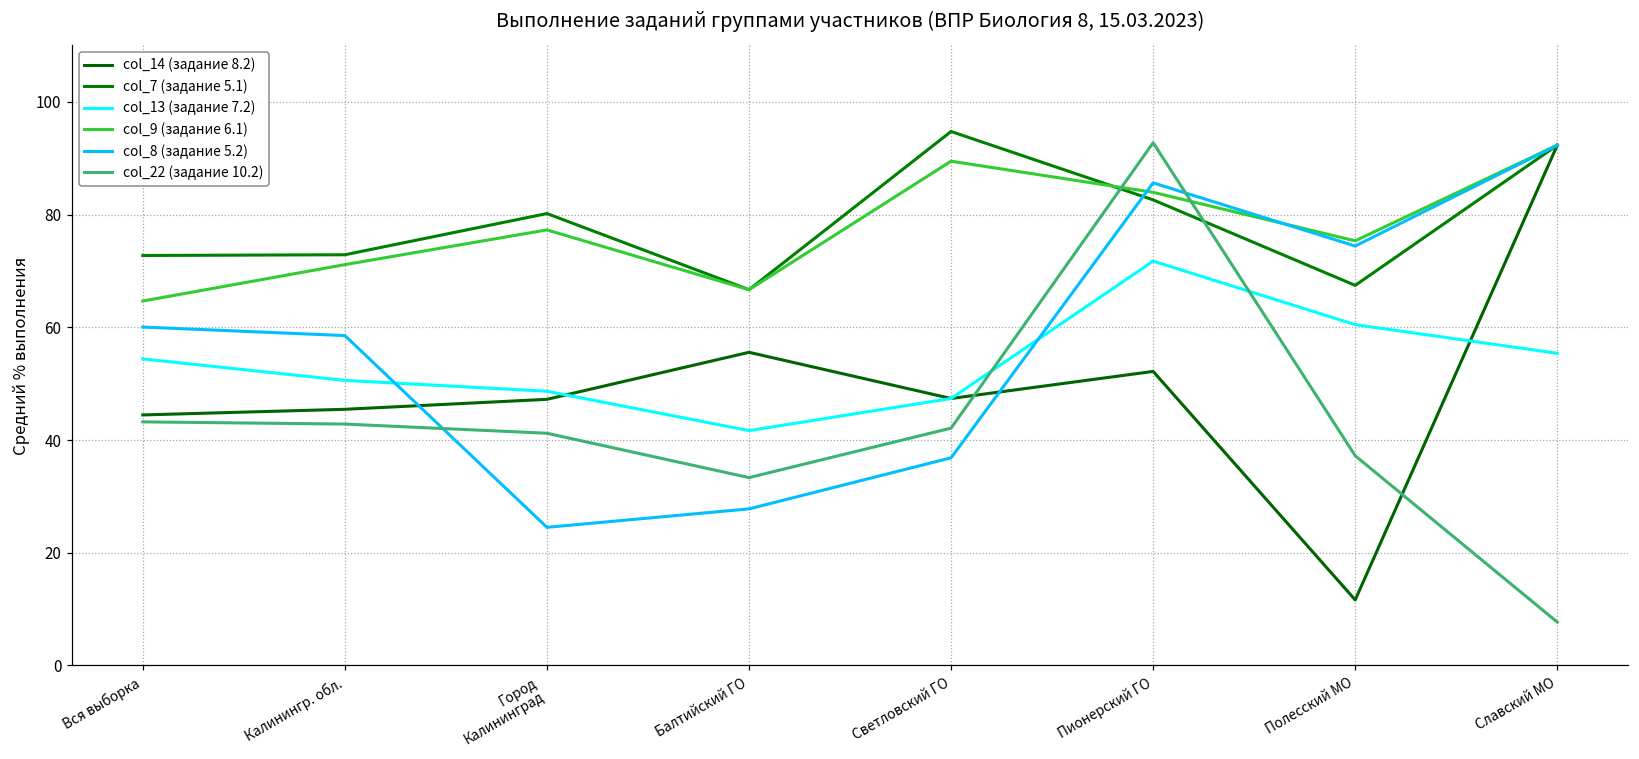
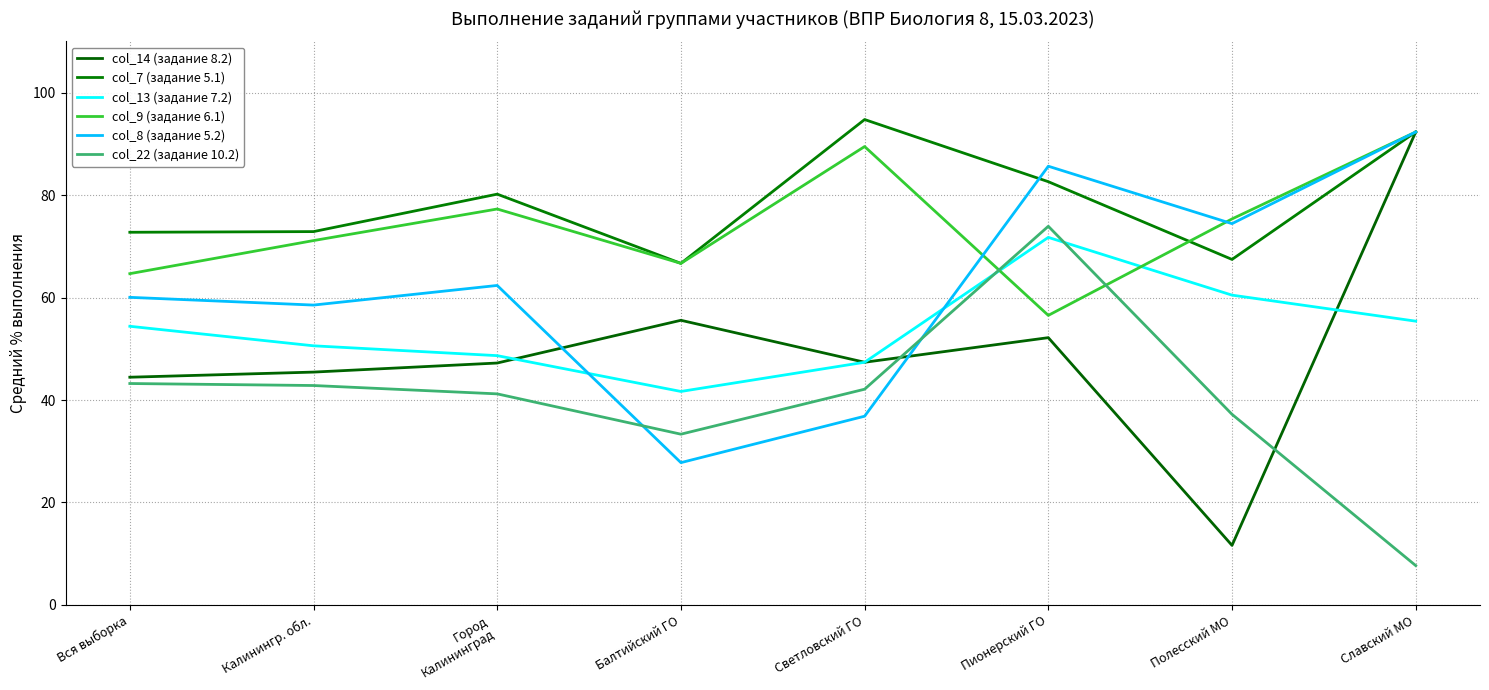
col_8 (задание 5.2), Город Калининград: 25 -> 62
col_9 (задание 6.1), Пионерский ГО: 84 -> 57
col_22 (задание 10.2), Пионерский ГО: 93 -> 74
